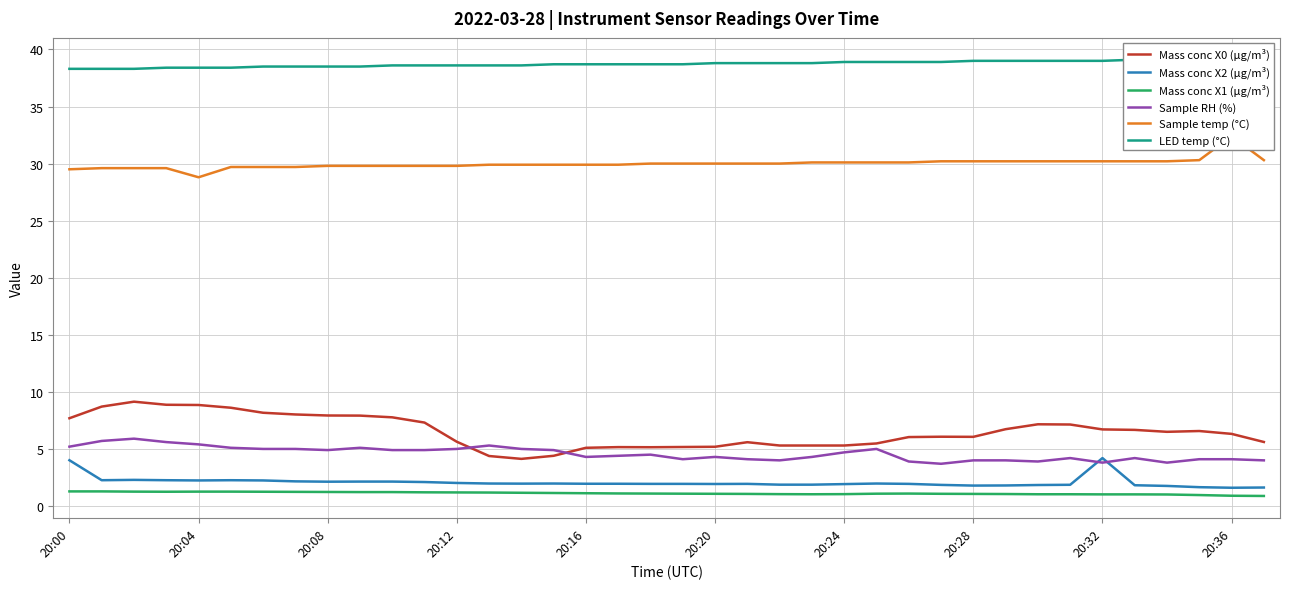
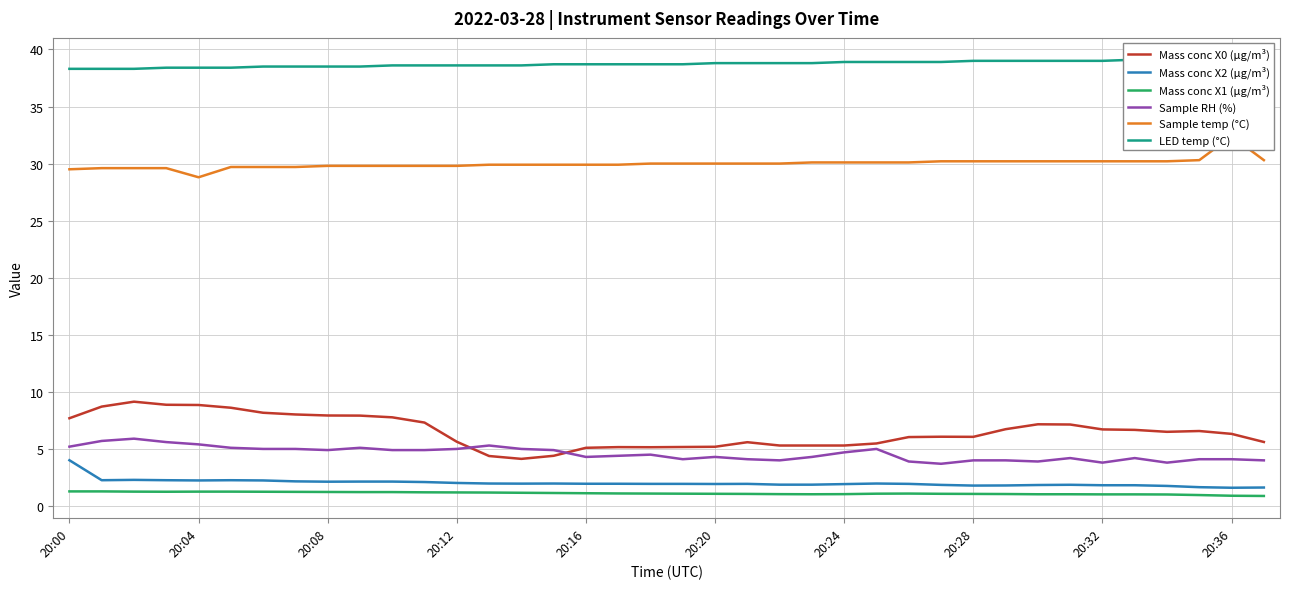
Mass conc X2 (μg/m³), 20:32: 4.2 -> 1.8
